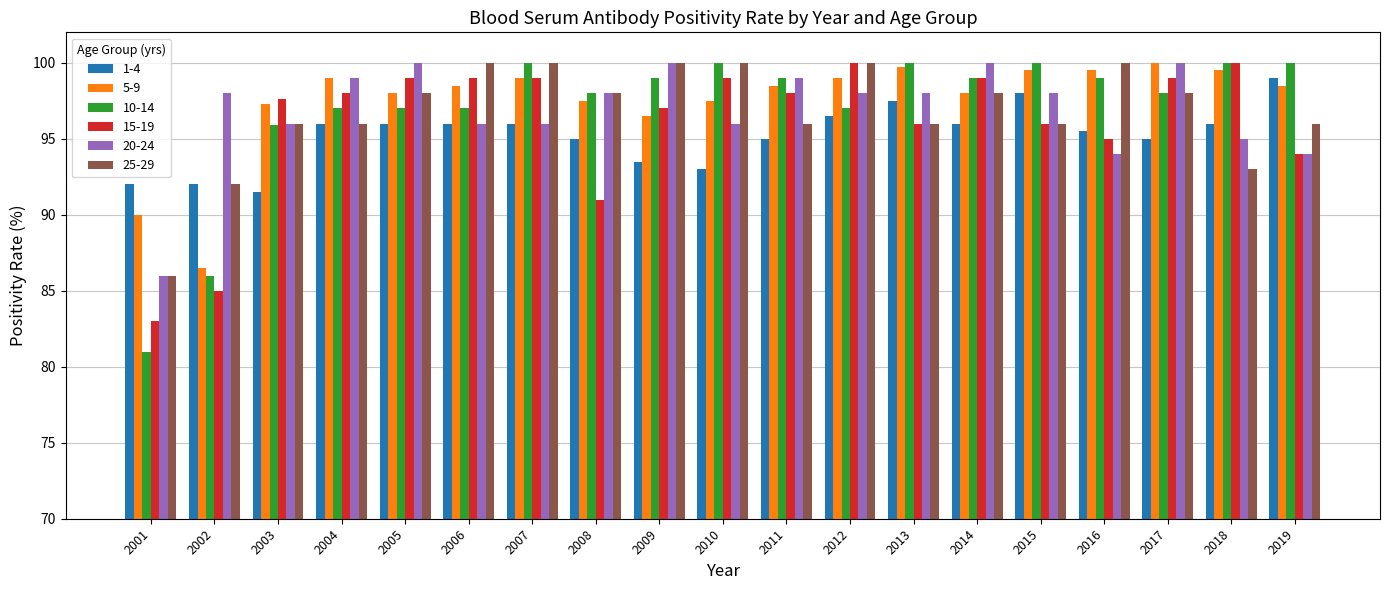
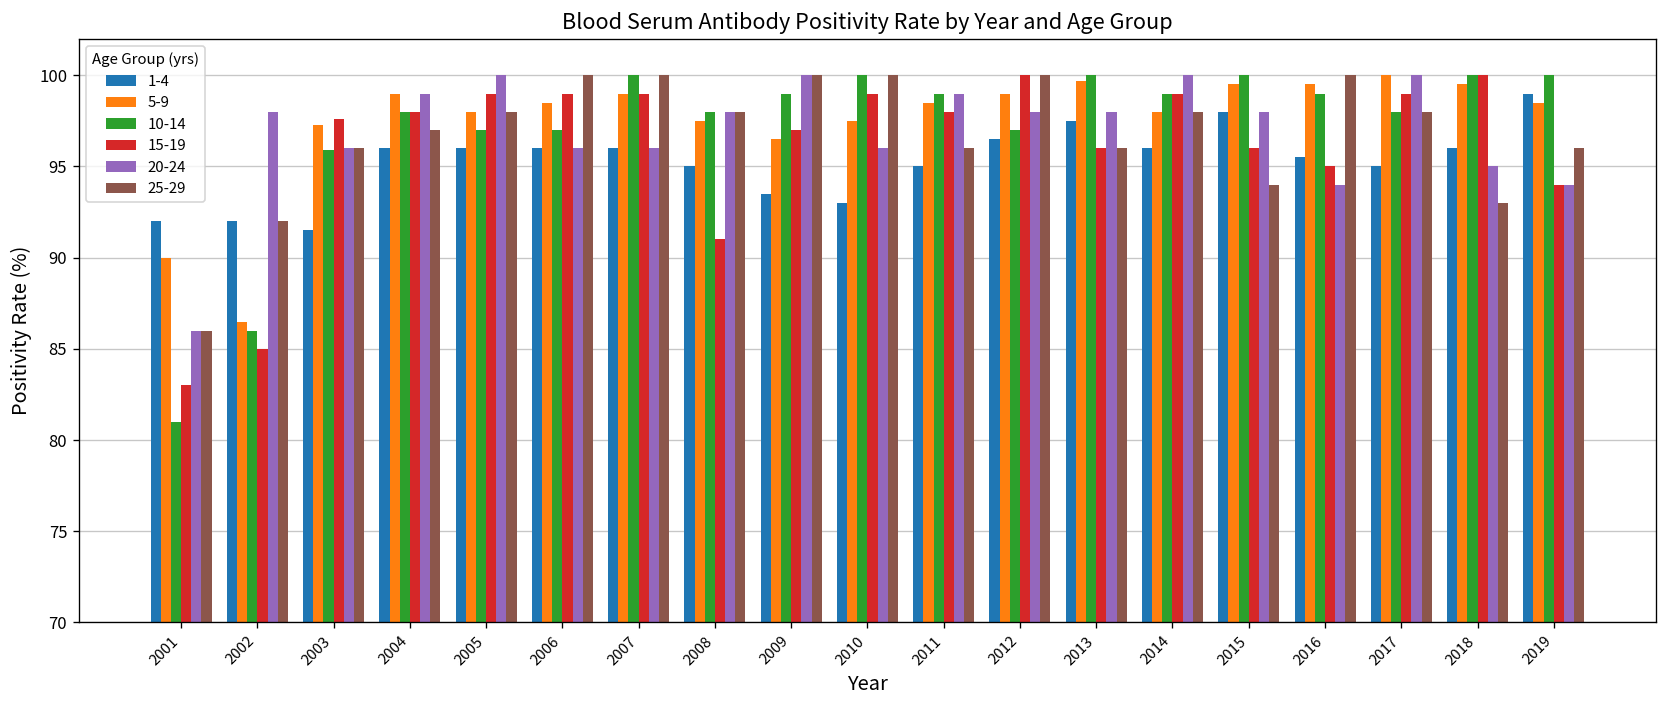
10-14, 2004: 97 -> 98
25-29, 2004: 96 -> 97
25-29, 2015: 96 -> 94
